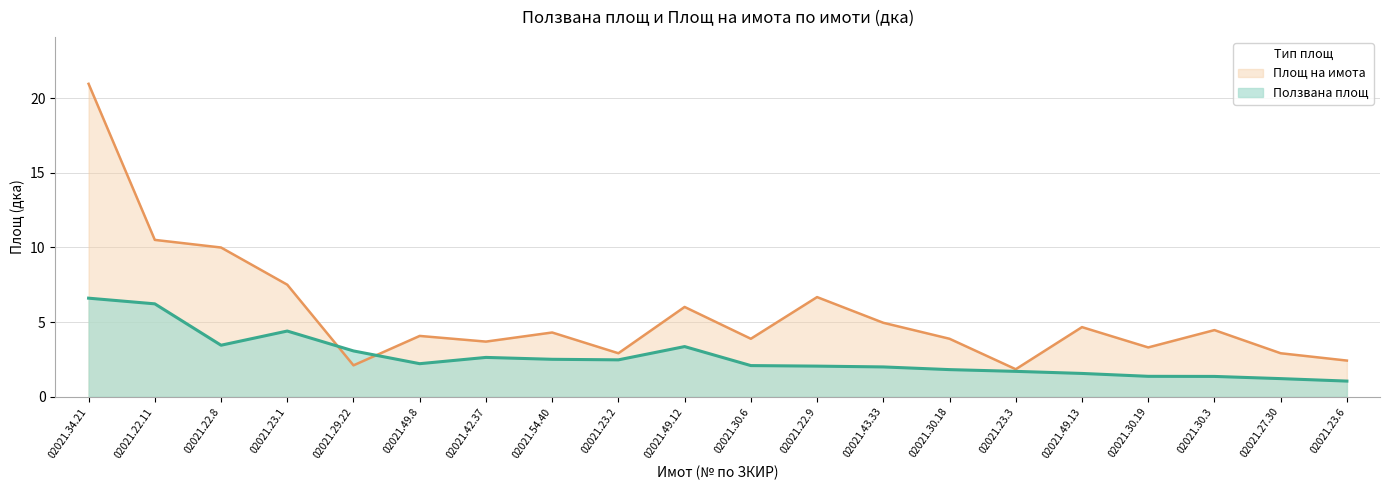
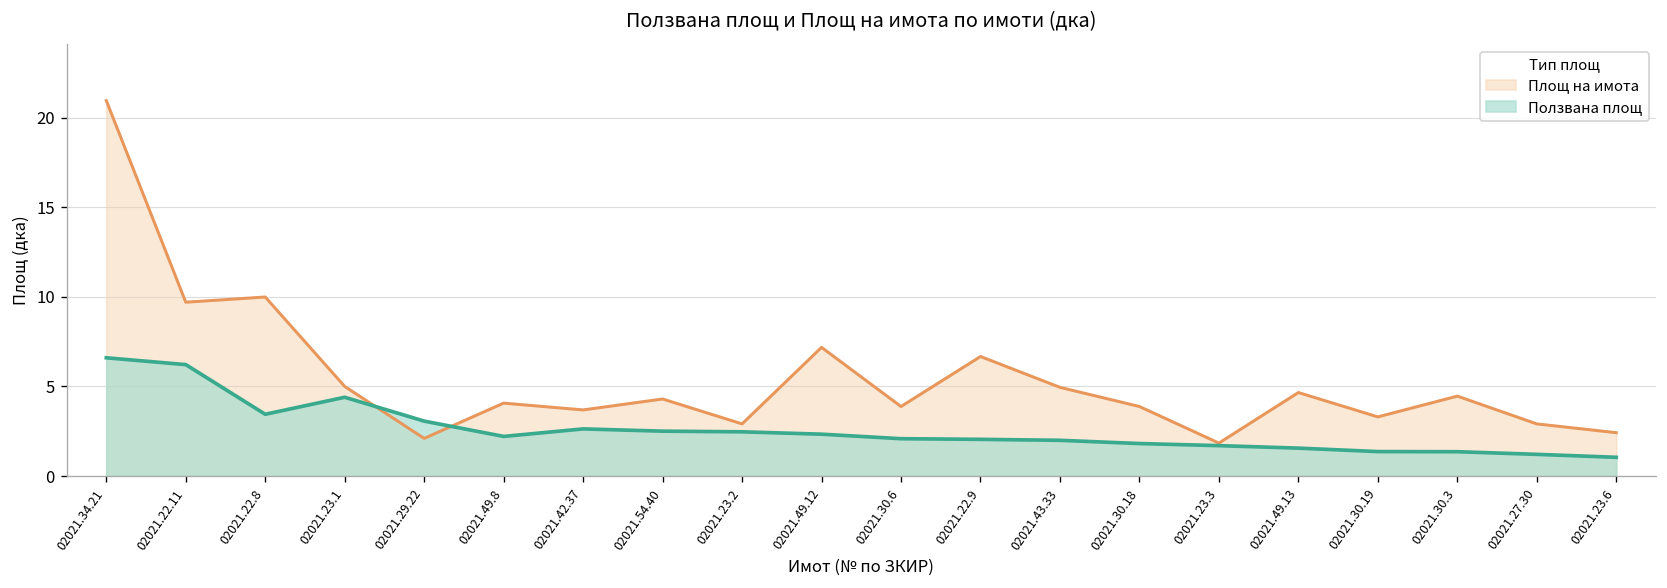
Площ на имота, 02021.22.11: 10.5 -> 9.7
Площ на имота, 02021.23.1: 7.5 -> 5.0
Площ на имота, 02021.49.12: 6.0 -> 7.2
Ползвана площ, 02021.49.12: 3.4 -> 2.3
